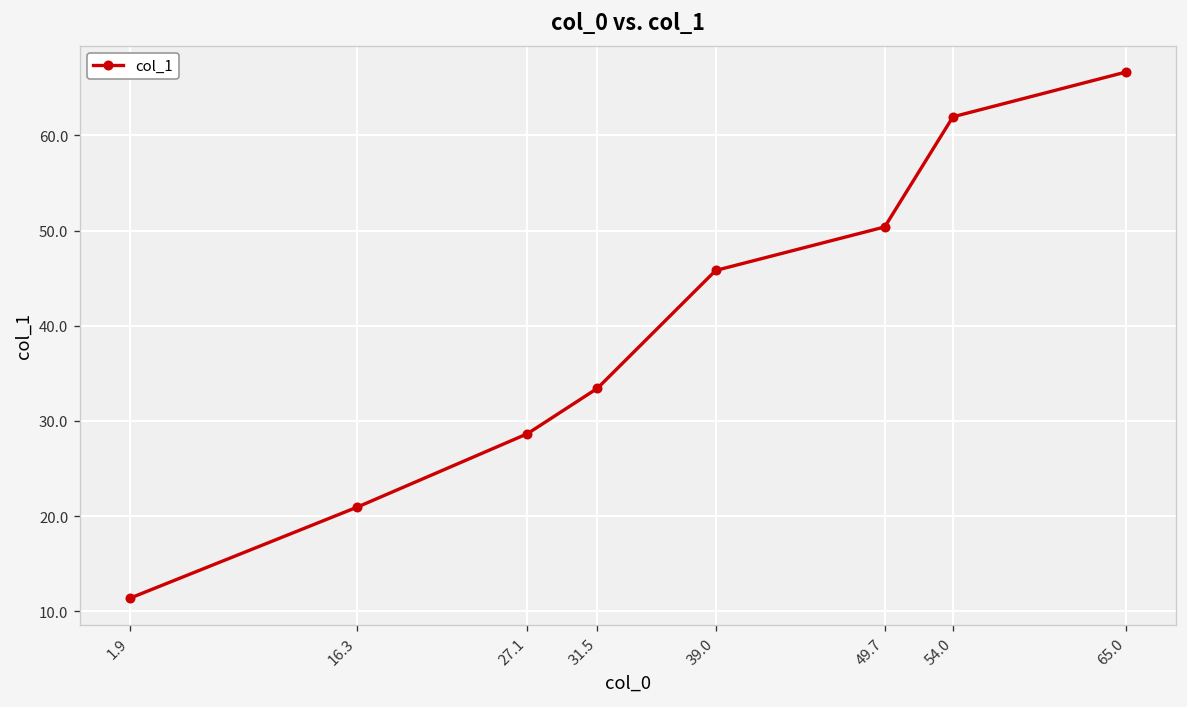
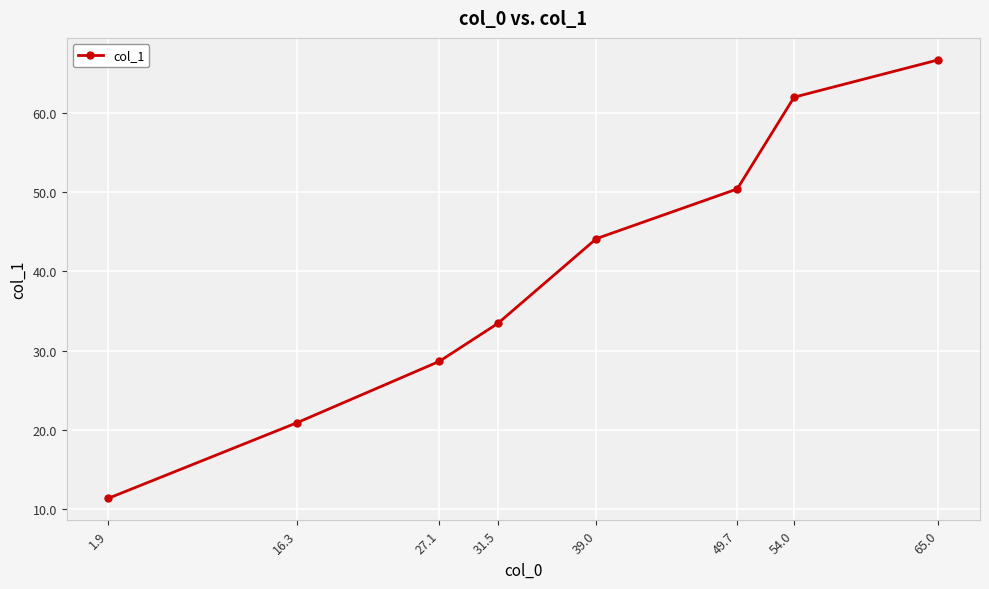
39.0: 46 -> 44
